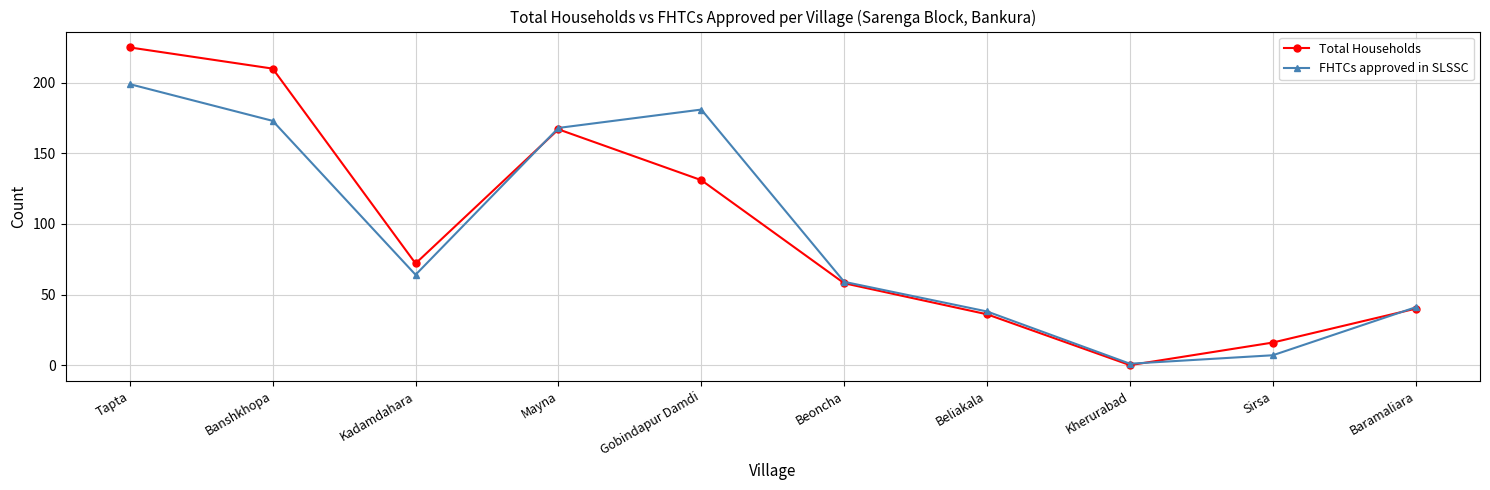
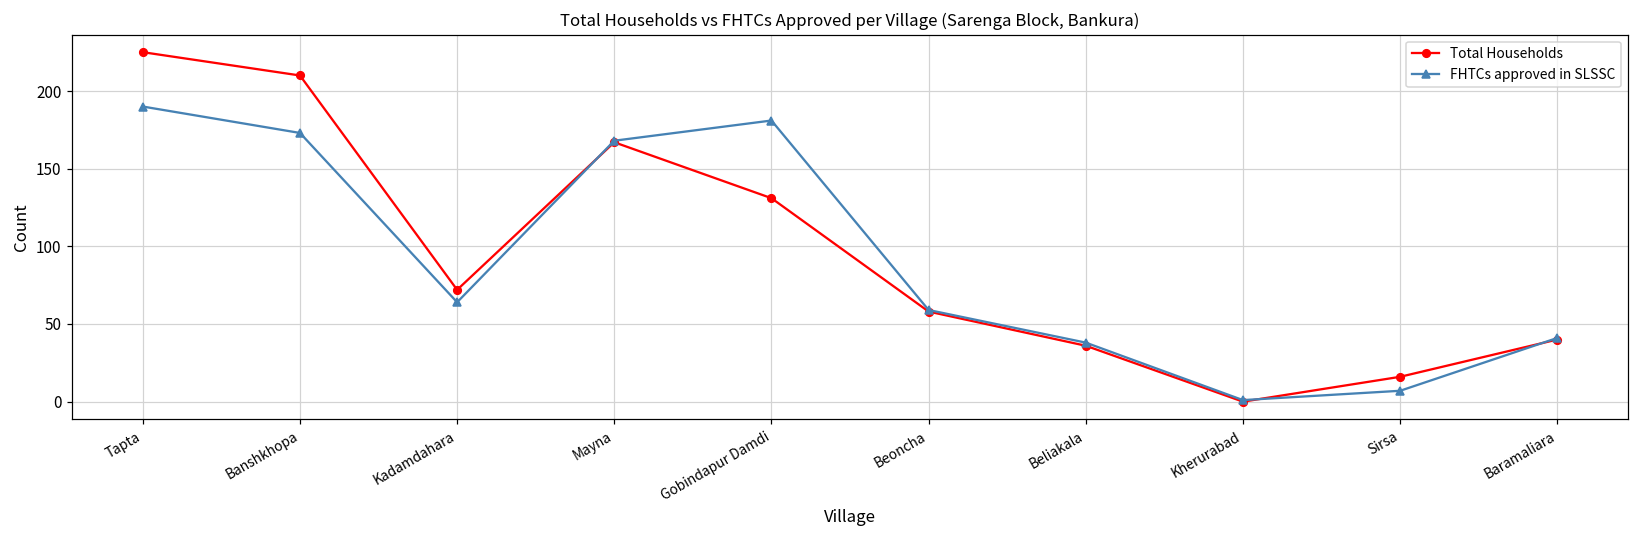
FHTCs approved in SLSSC, Tapta: 199 -> 190
